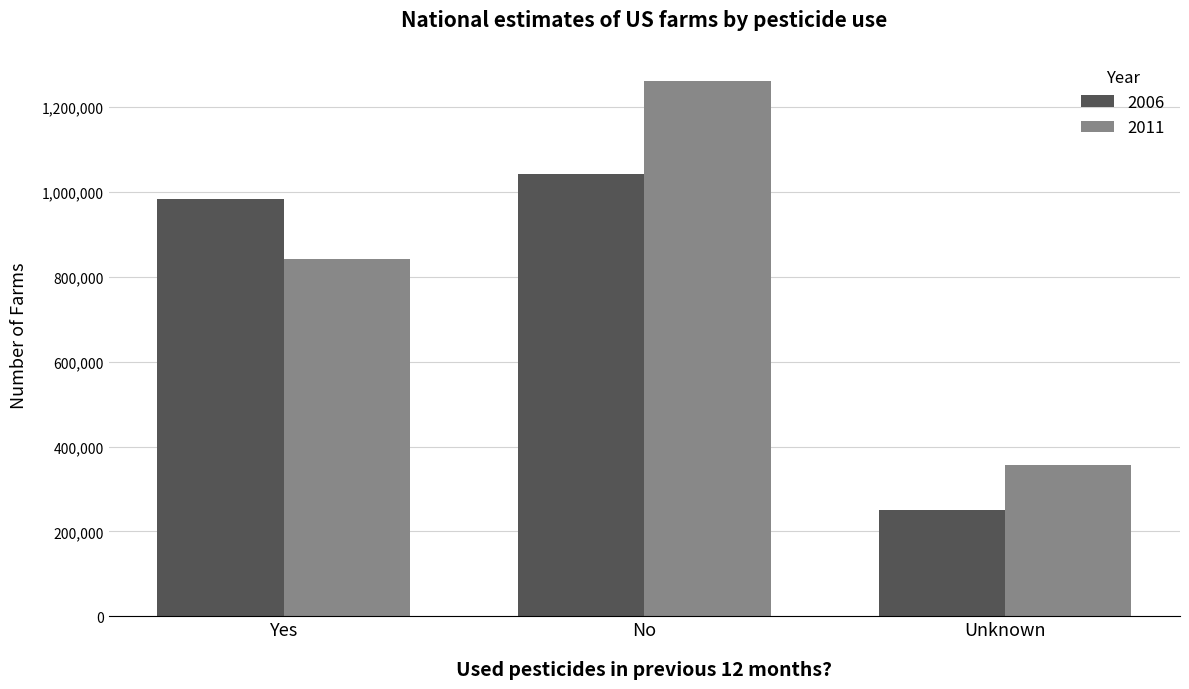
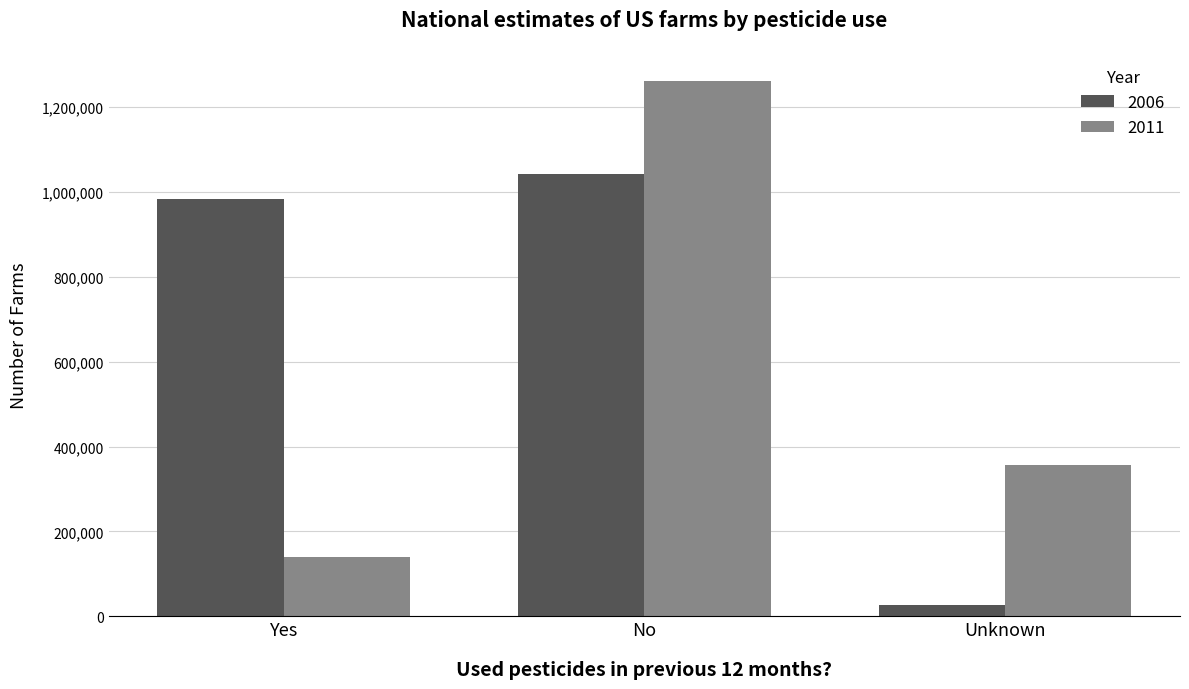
2011, Yes: 840,000 -> 140,000
2006, Unknown: 250,000 -> 30,000
